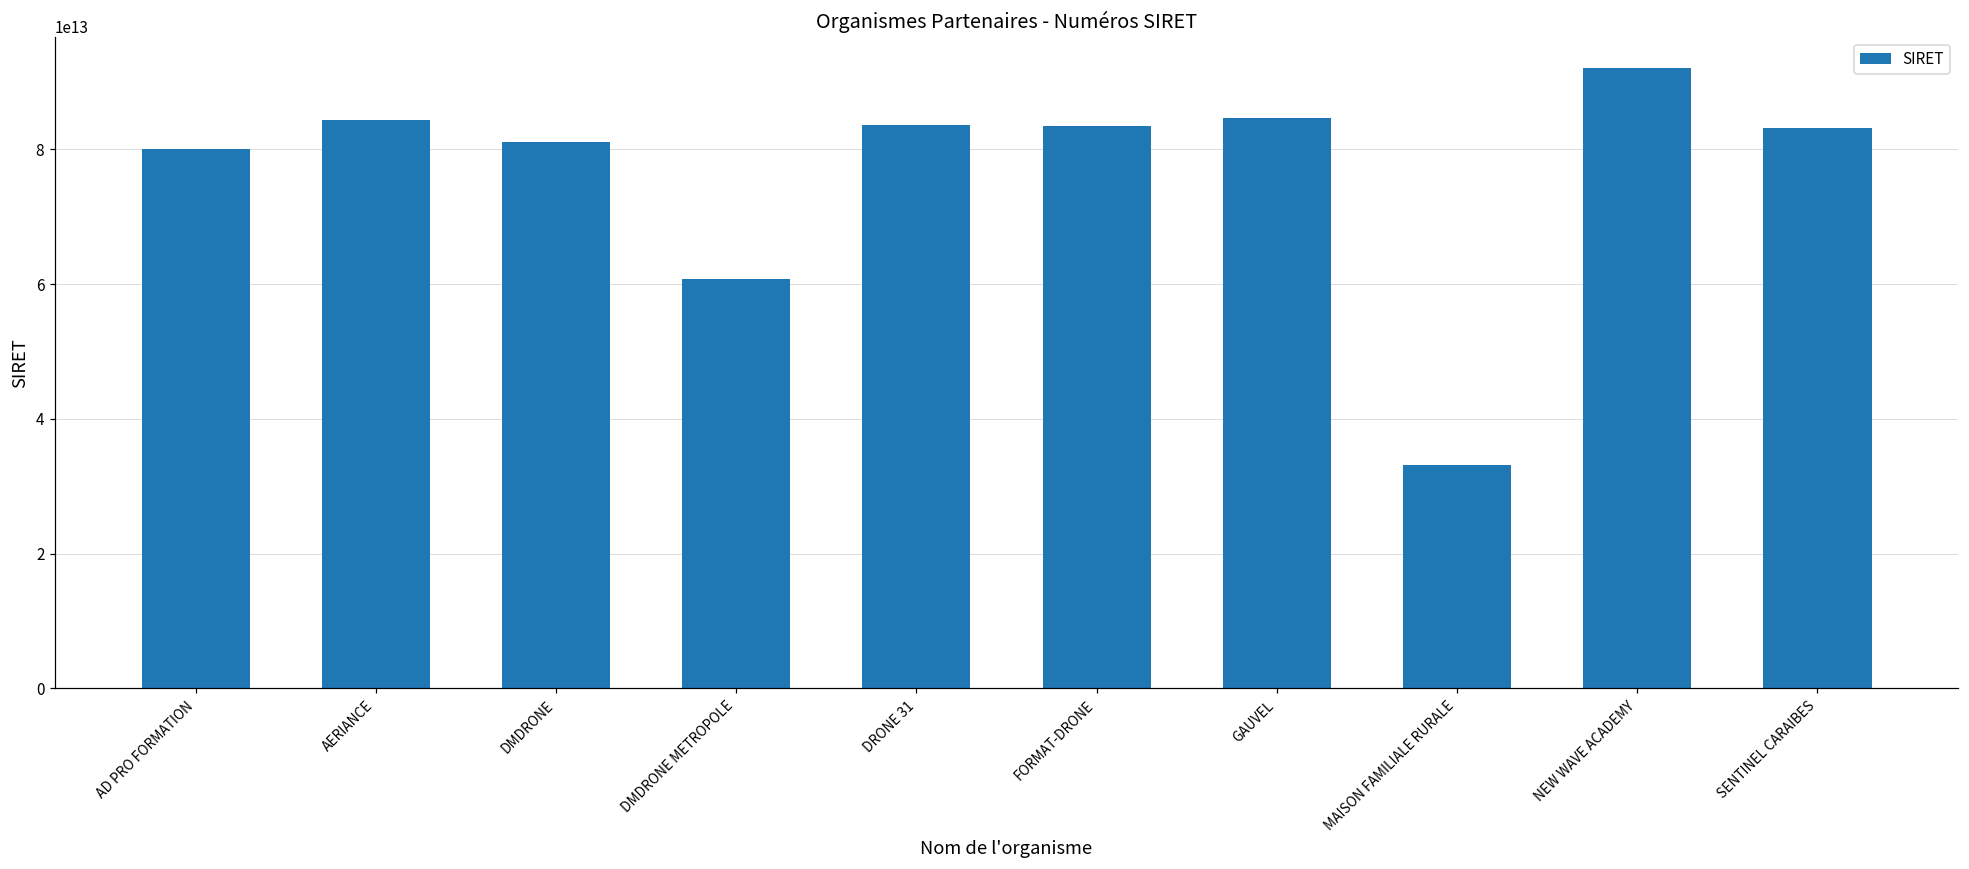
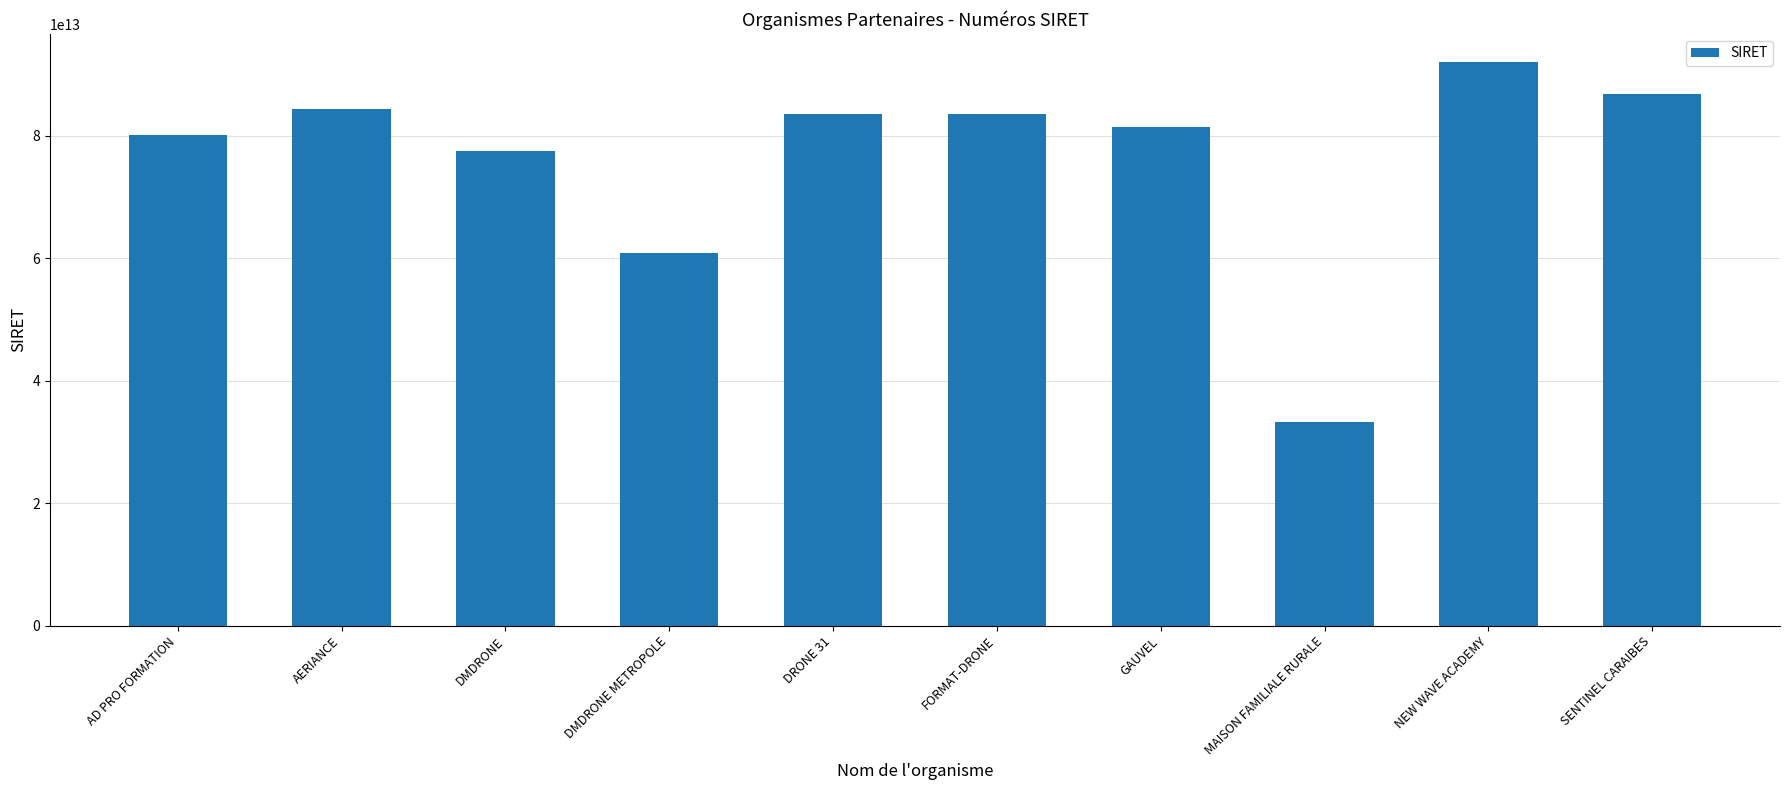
DMDRONE: 81000000000000 -> 78000000000000
GAUVEL: 85000000000000 -> 81000000000000
SENTINEL CARAIBES: 83000000000000 -> 87000000000000
